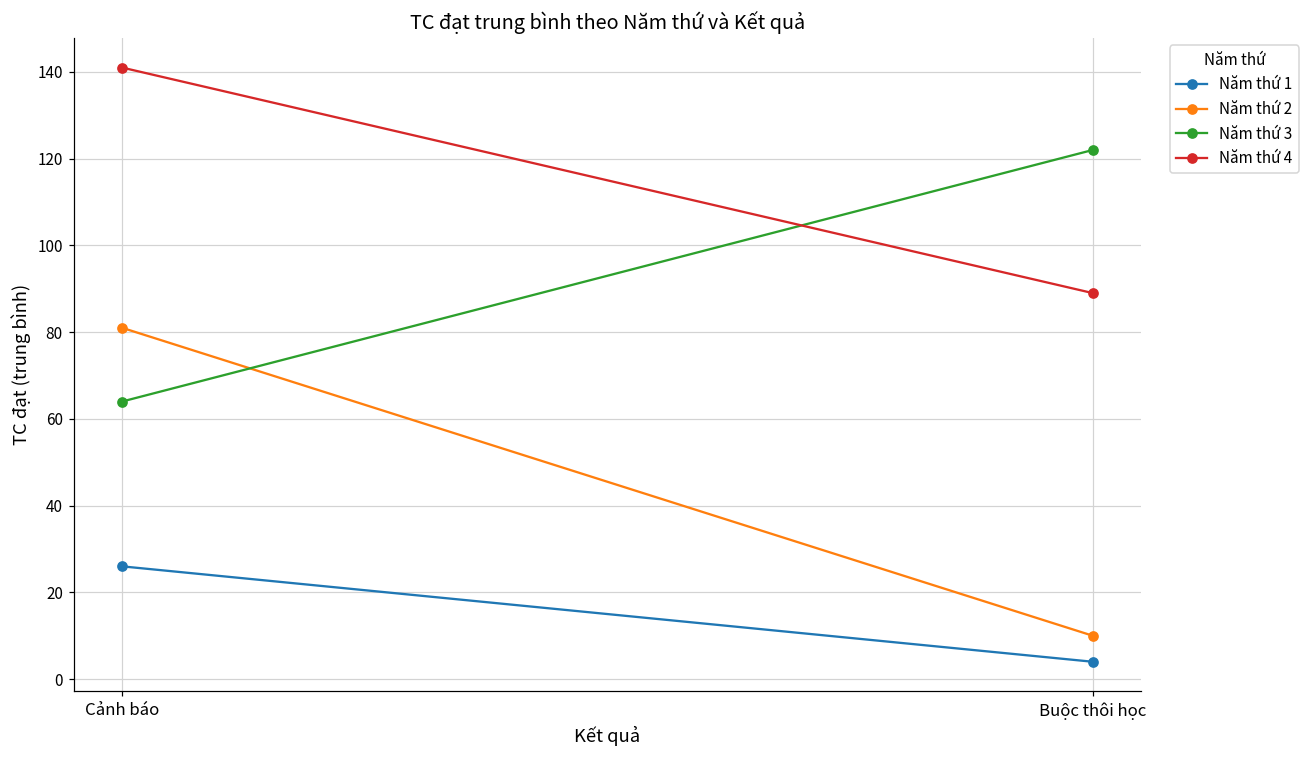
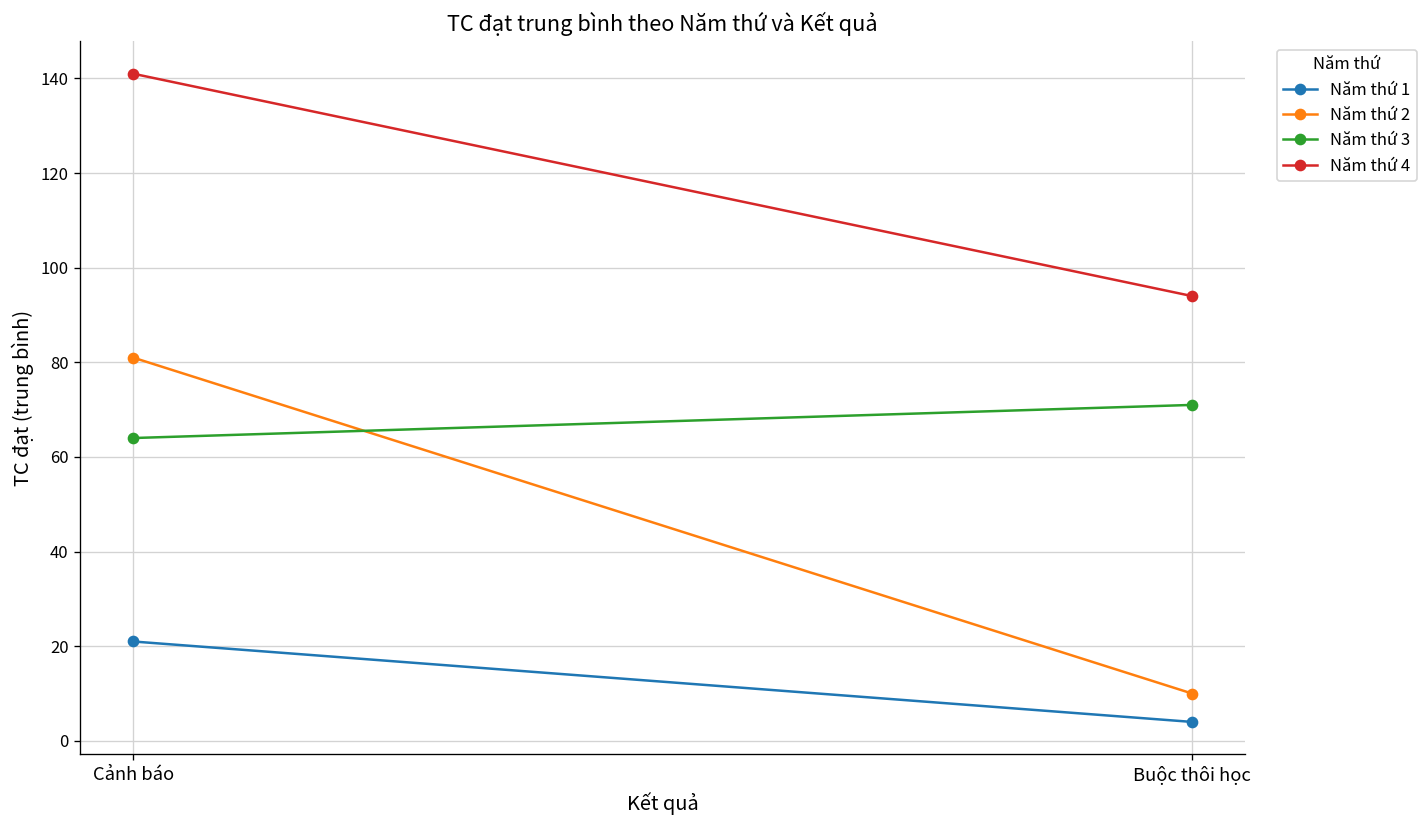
Năm thứ 1, Cảnh báo: 26 -> 21
Năm thứ 3, Buộc thôi học: 122 -> 71
Năm thứ 4, Buộc thôi học: 89 -> 94
